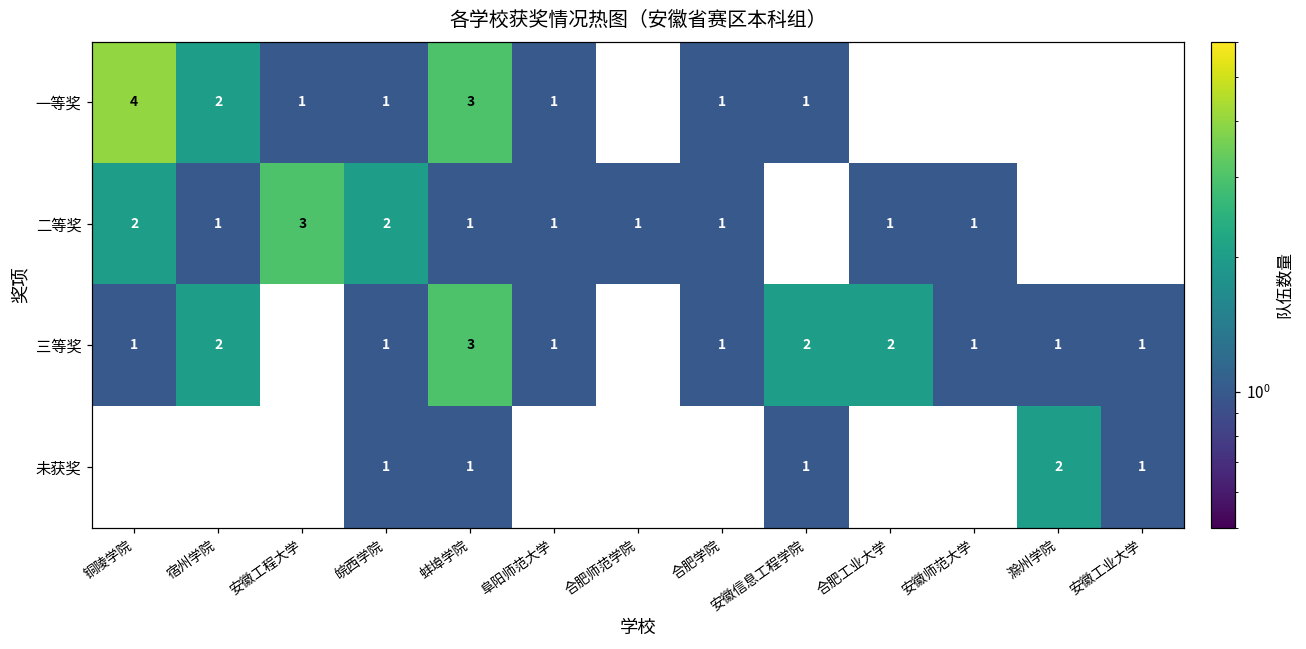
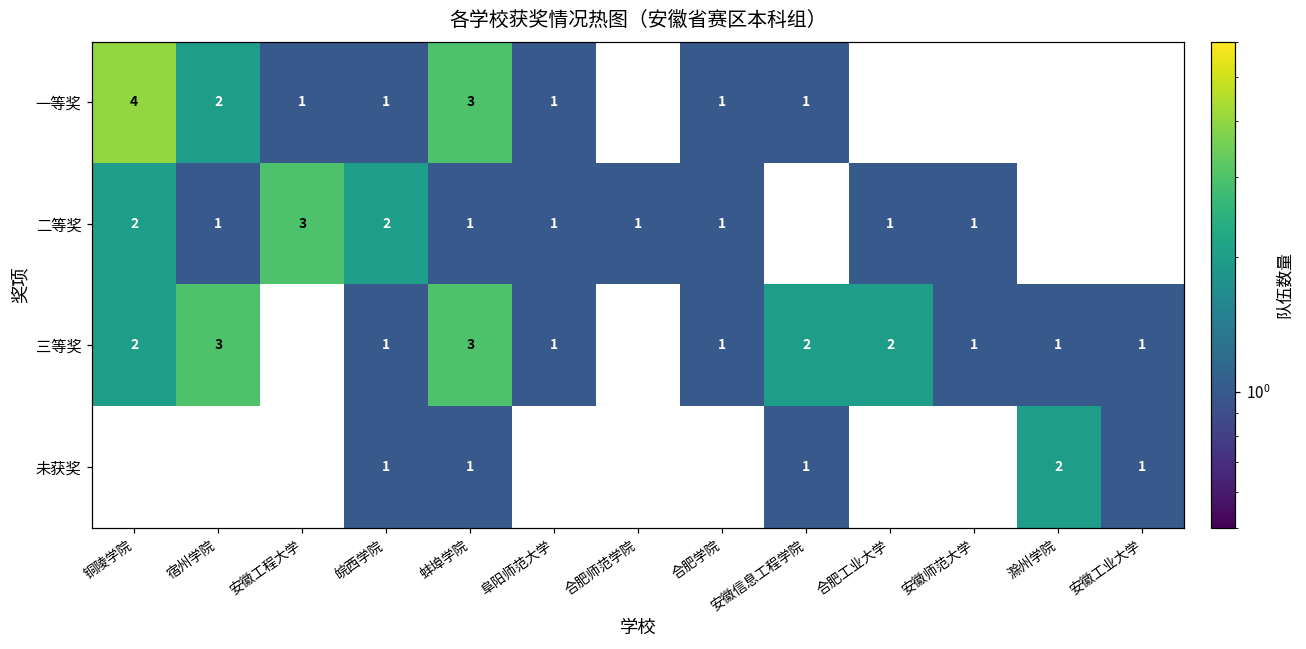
三等奖, 铜陵学院: 1 -> 2
三等奖, 宿州学院: 2 -> 3
